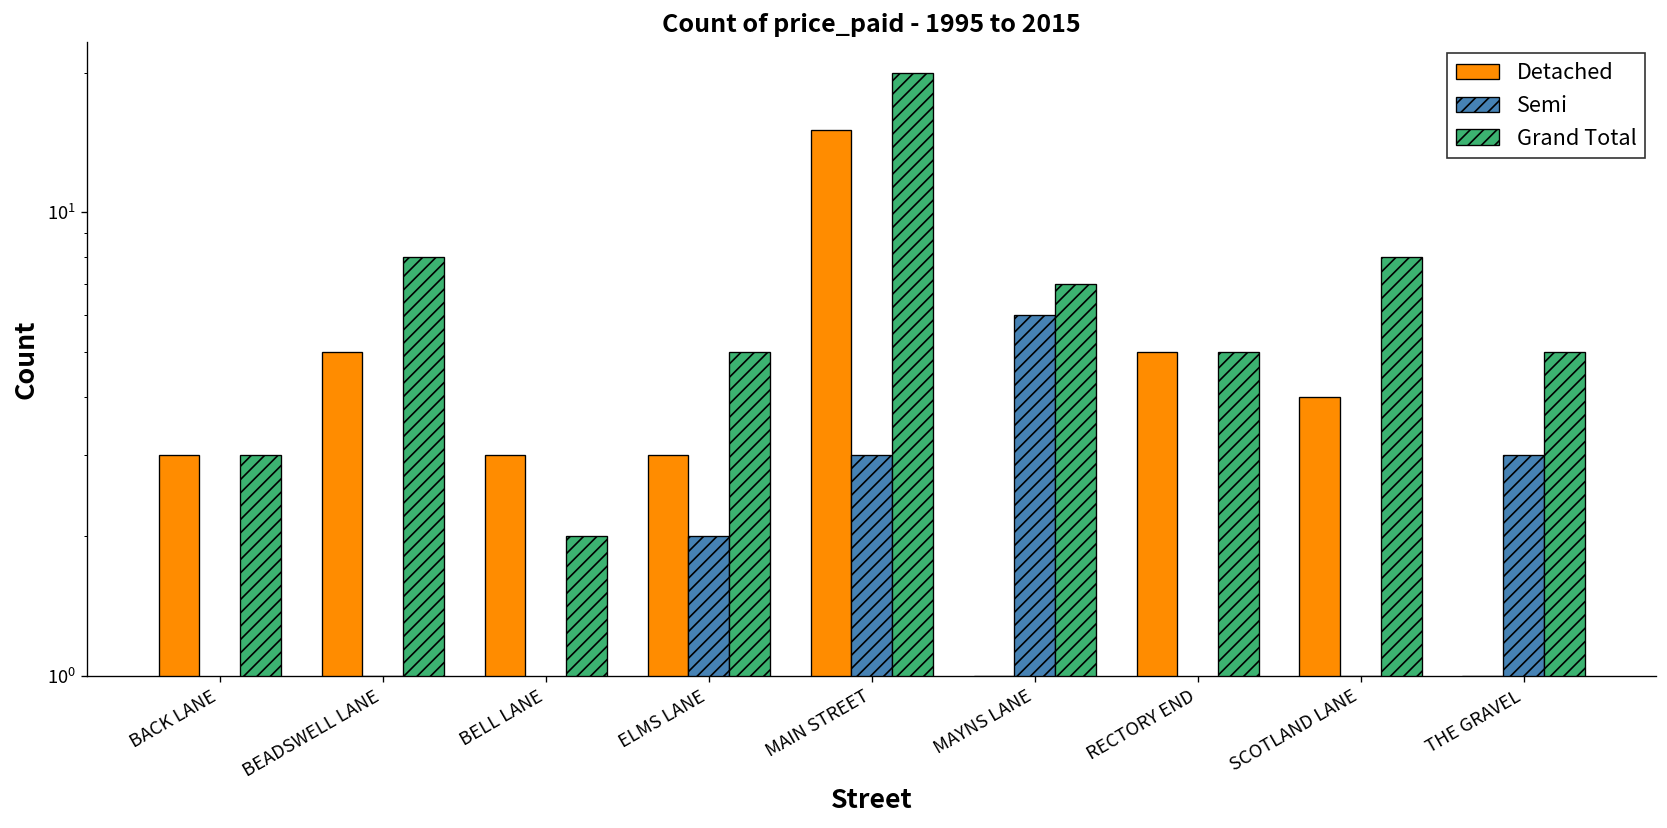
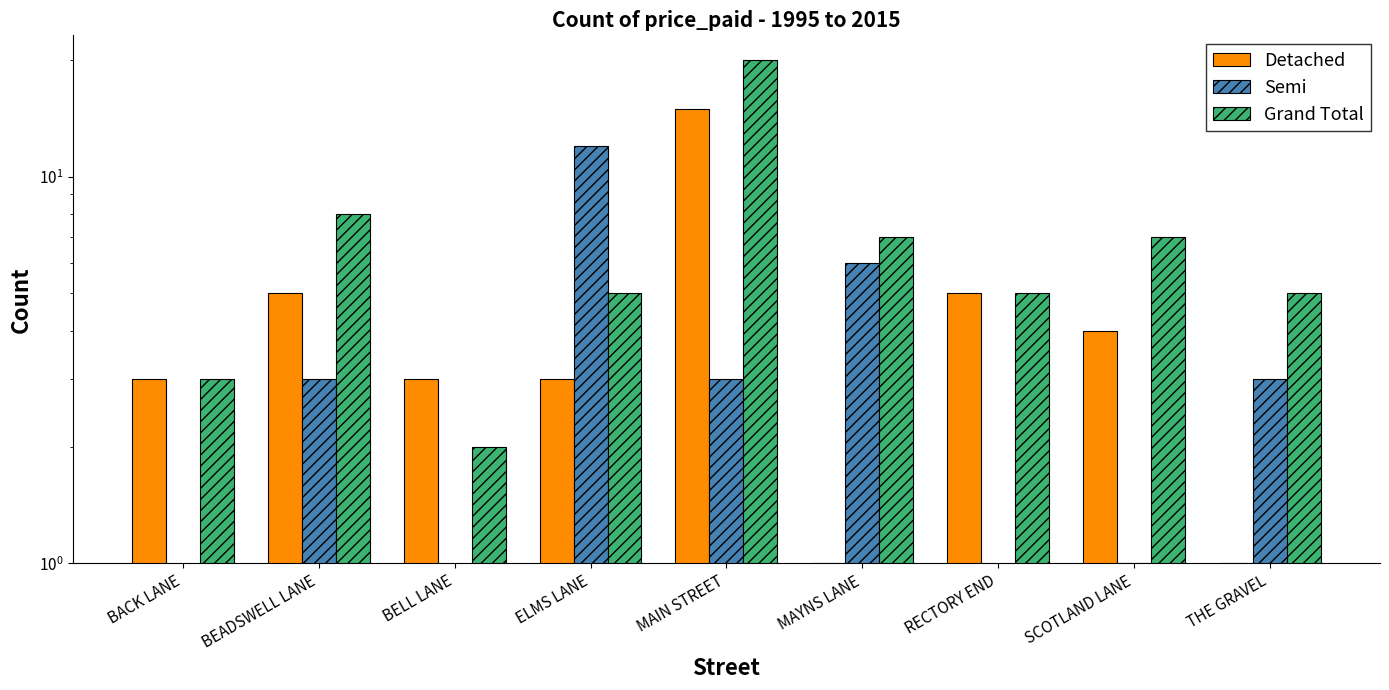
Semi, BEADSWELL LANE: 1 -> 3
Semi, ELMS LANE: 2 -> 12
Grand Total, SCOTLAND LANE: 8 -> 7
